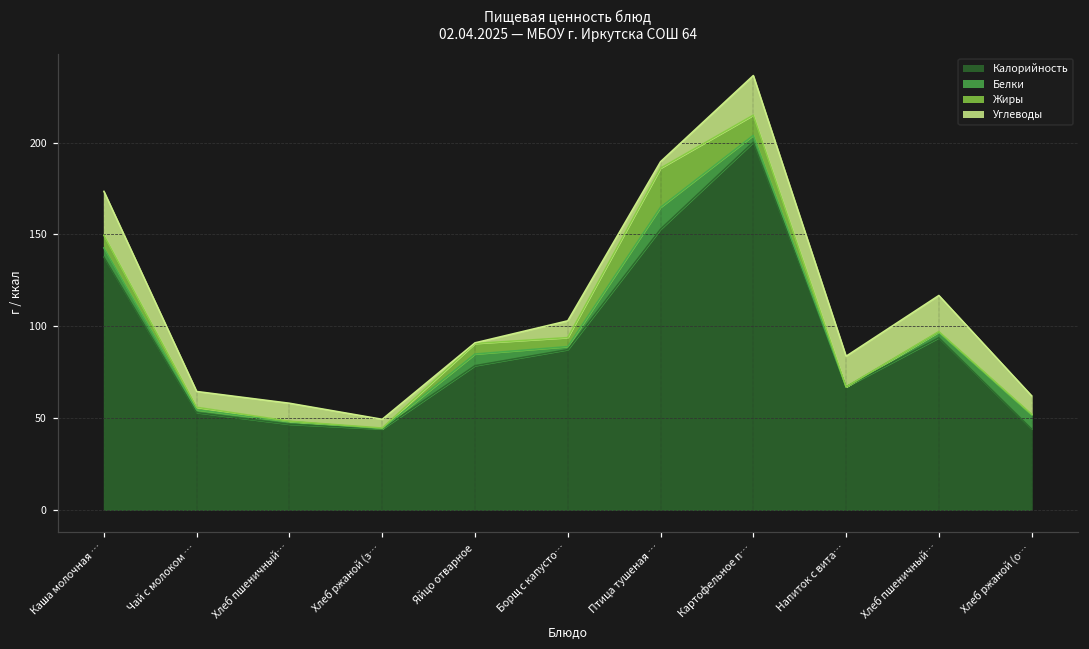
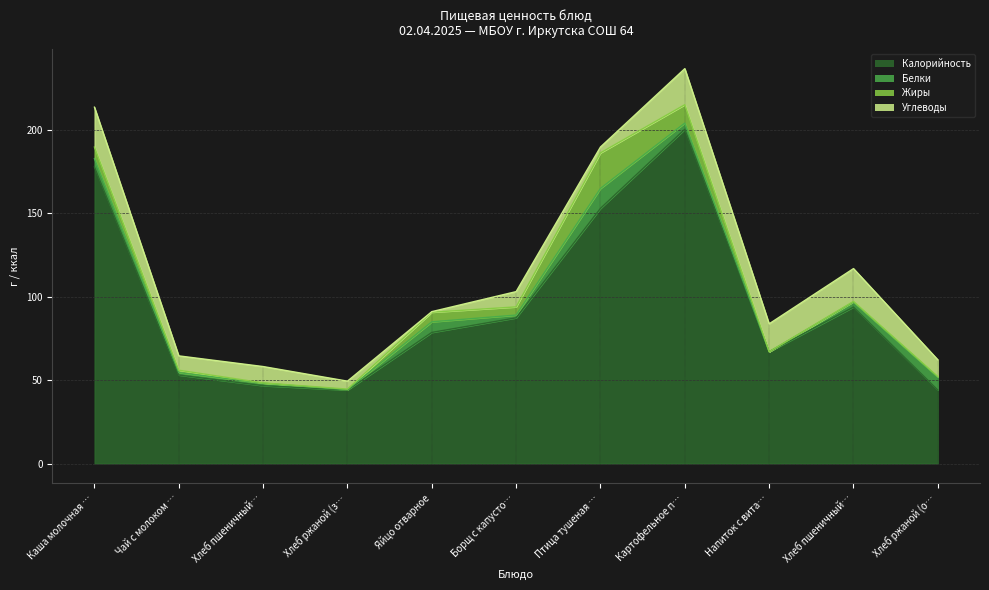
Калорийность, Каша молочная …: 138 -> 178
